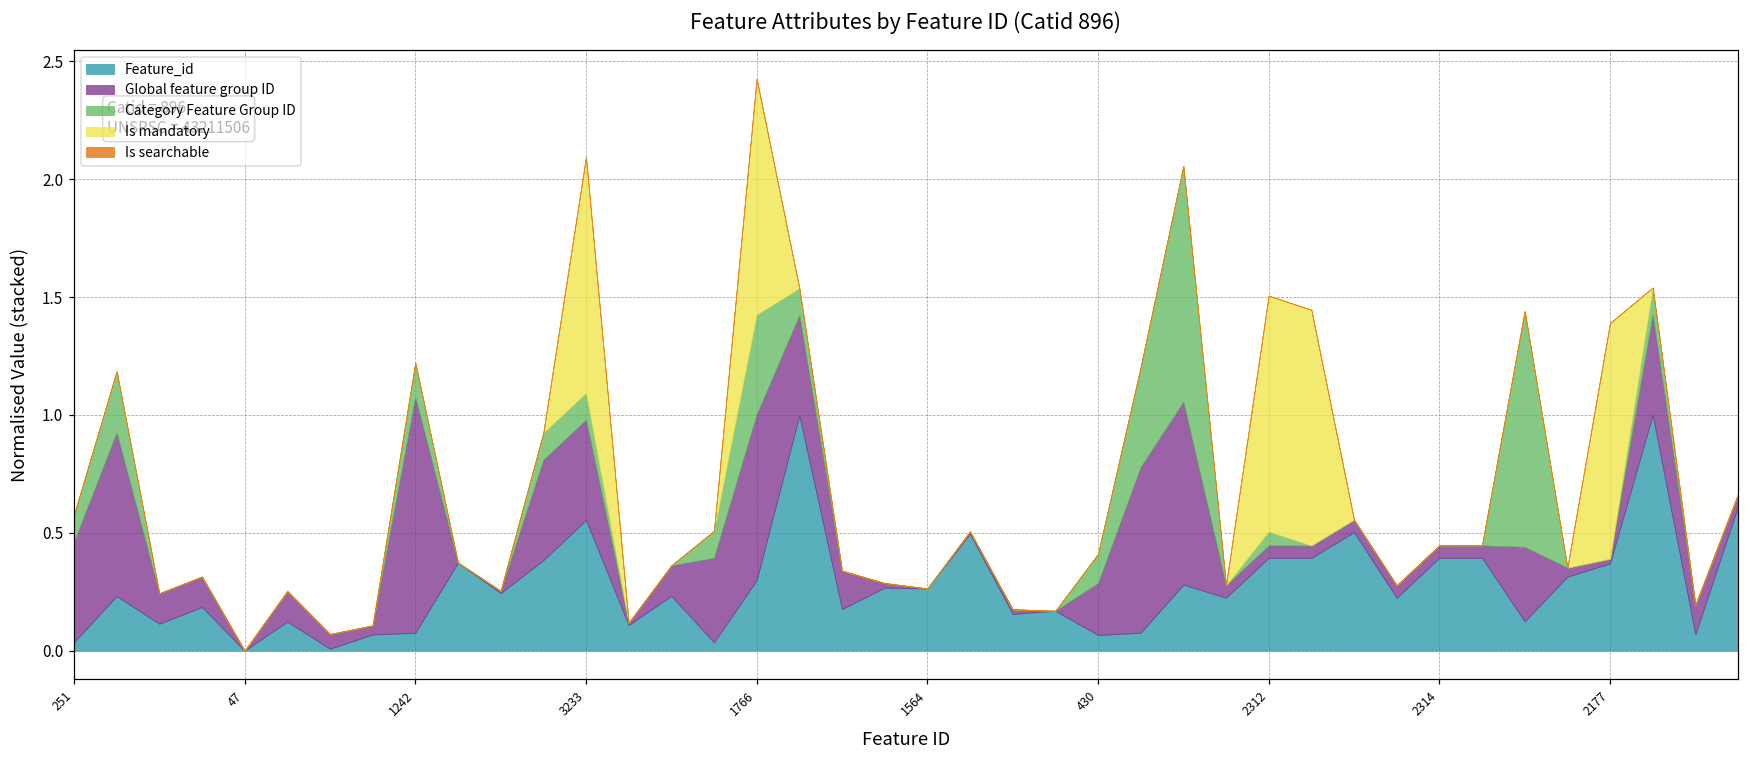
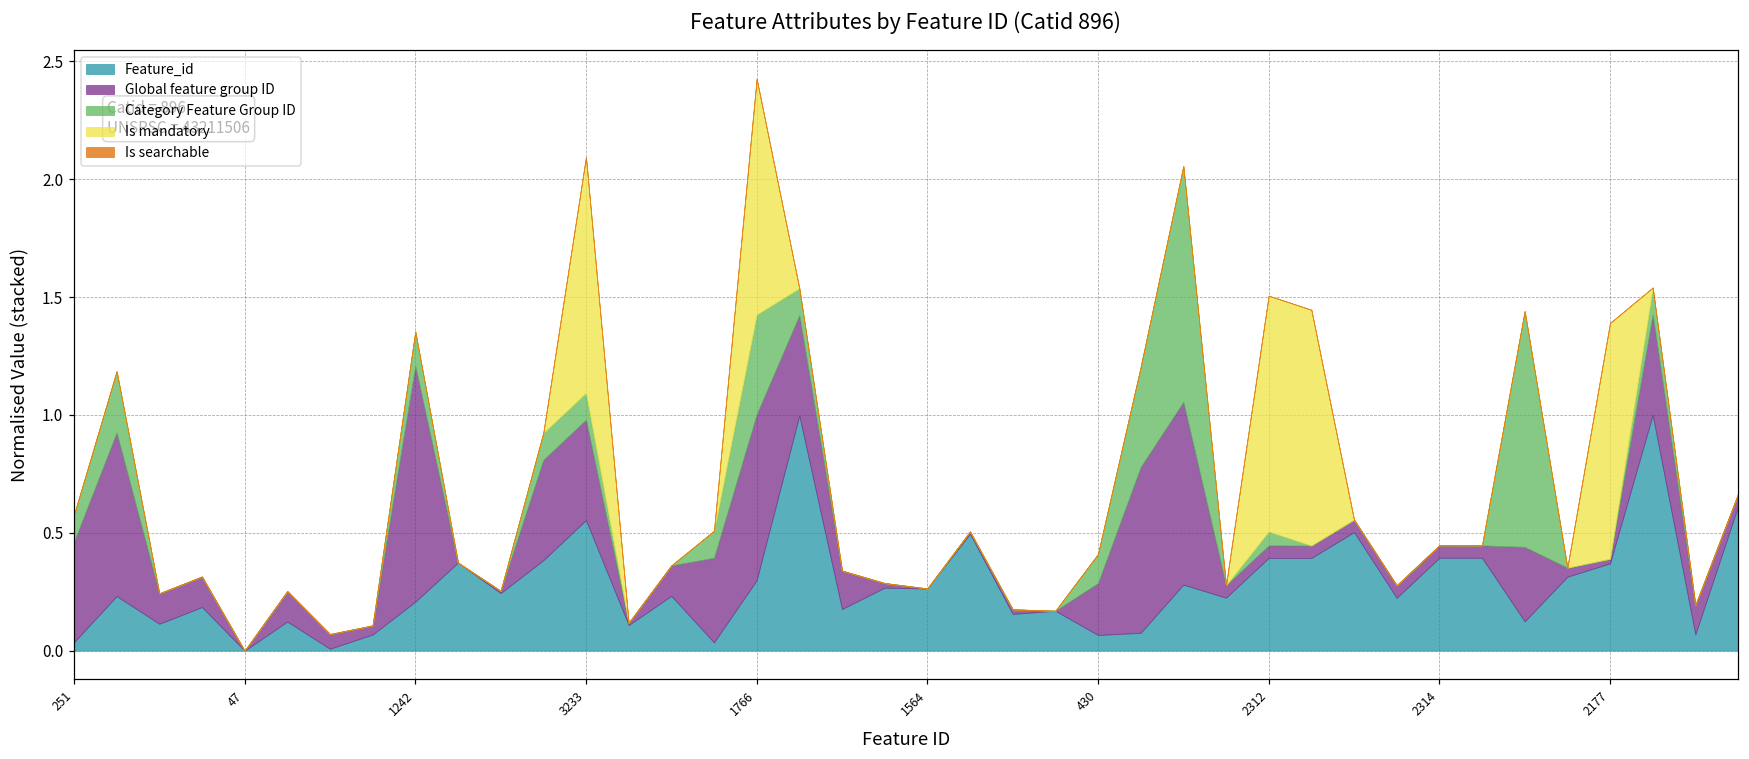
Feature_id, 1242: 0.08 -> 0.21
